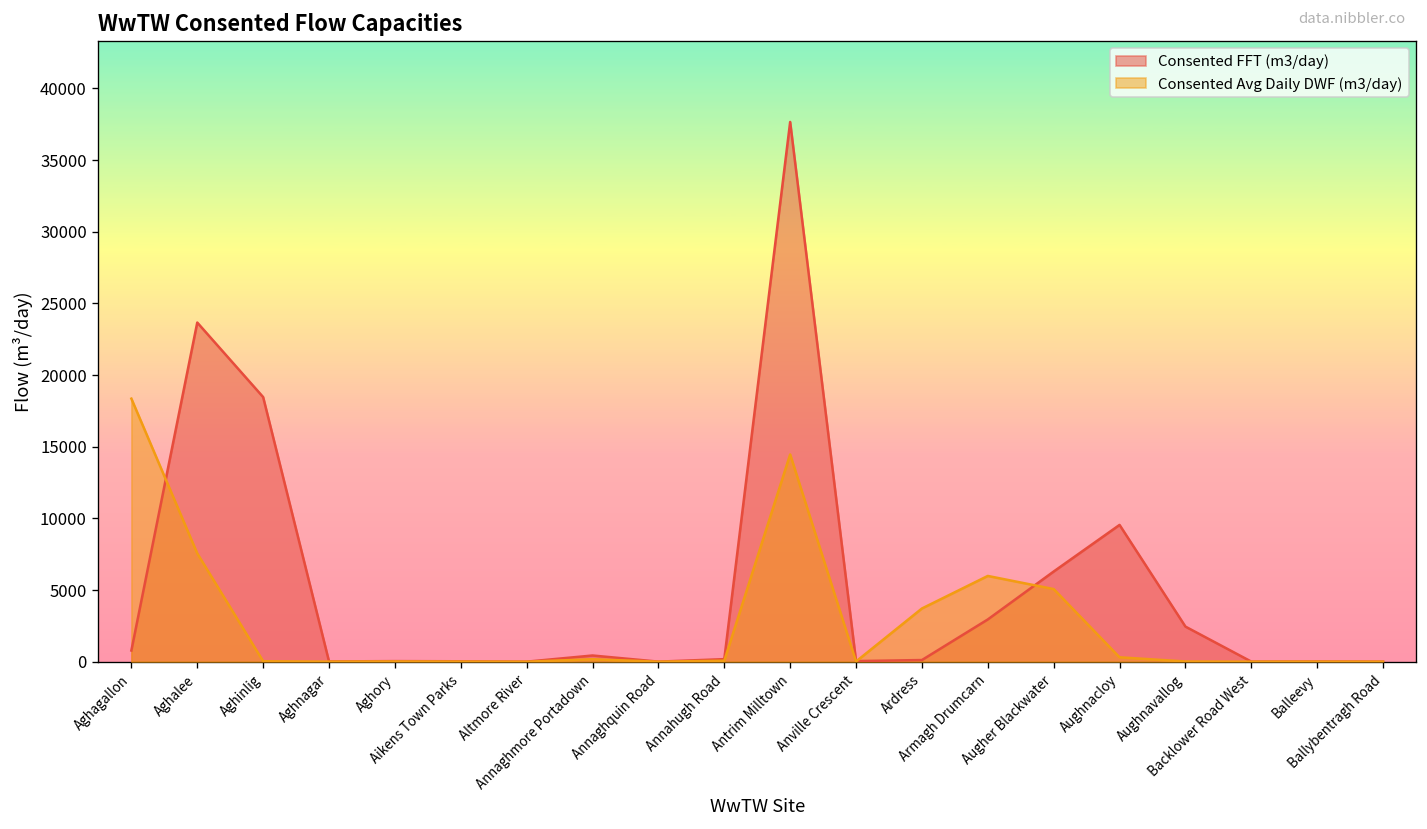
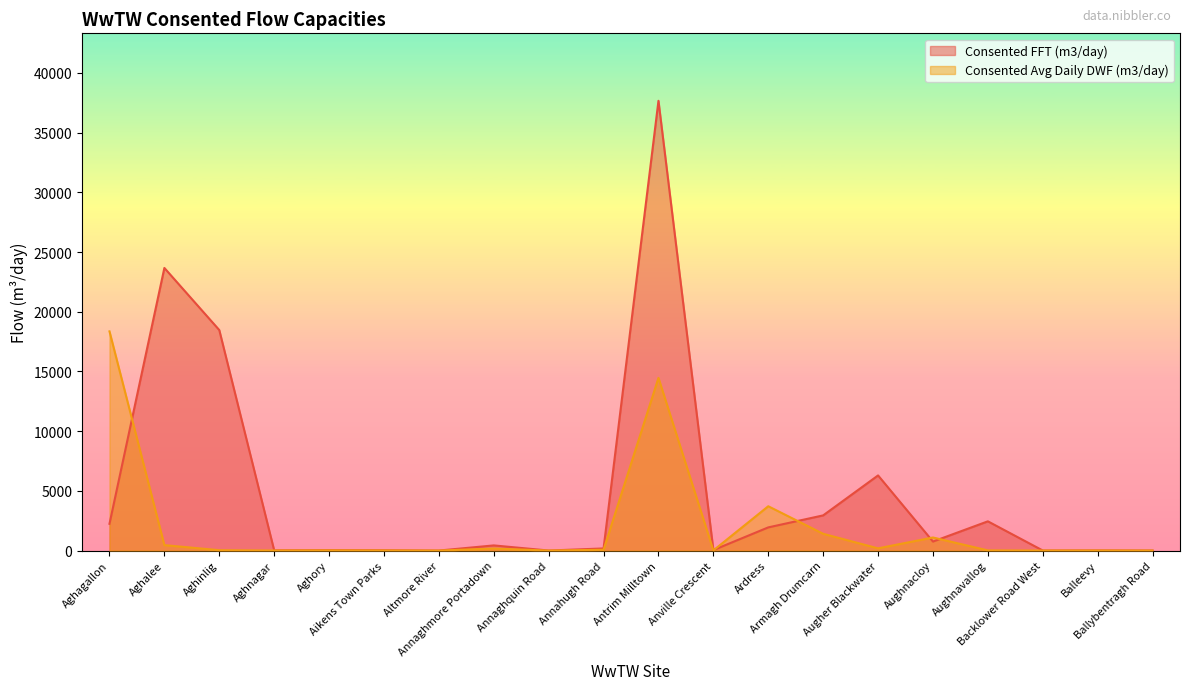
Consented FFT (m3/day), Aghagallon: 800 -> 2200
Consented Avg Daily DWF (m3/day), Aghalee: 7600 -> 500
Consented FFT (m3/day), Ardress: 100 -> 1900
Consented Avg Daily DWF (m3/day), Armagh Drumcarn: 6000 -> 1400
Consented Avg Daily DWF (m3/day), Augher Blackwater: 5100 -> 200
Consented FFT (m3/day), Aughnacloy: 9500 -> 800
Consented Avg Daily DWF (m3/day), Aughnacloy: 300 -> 1100
